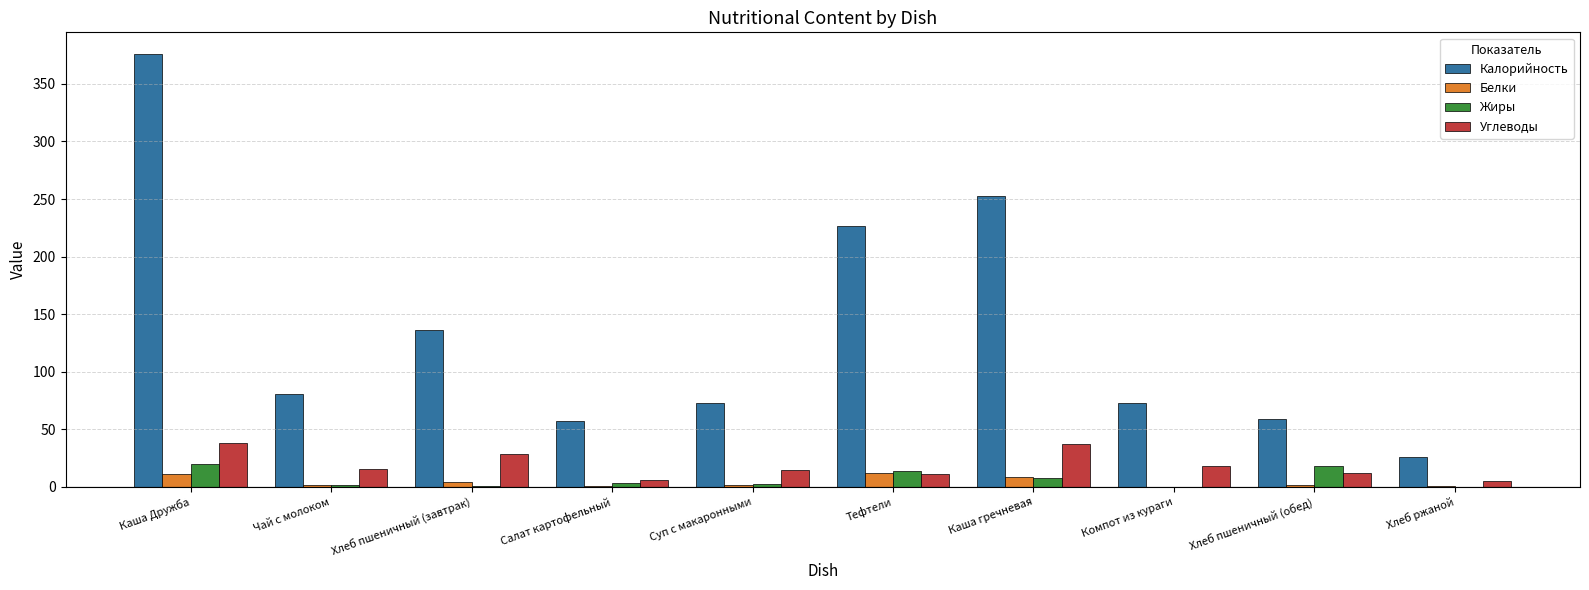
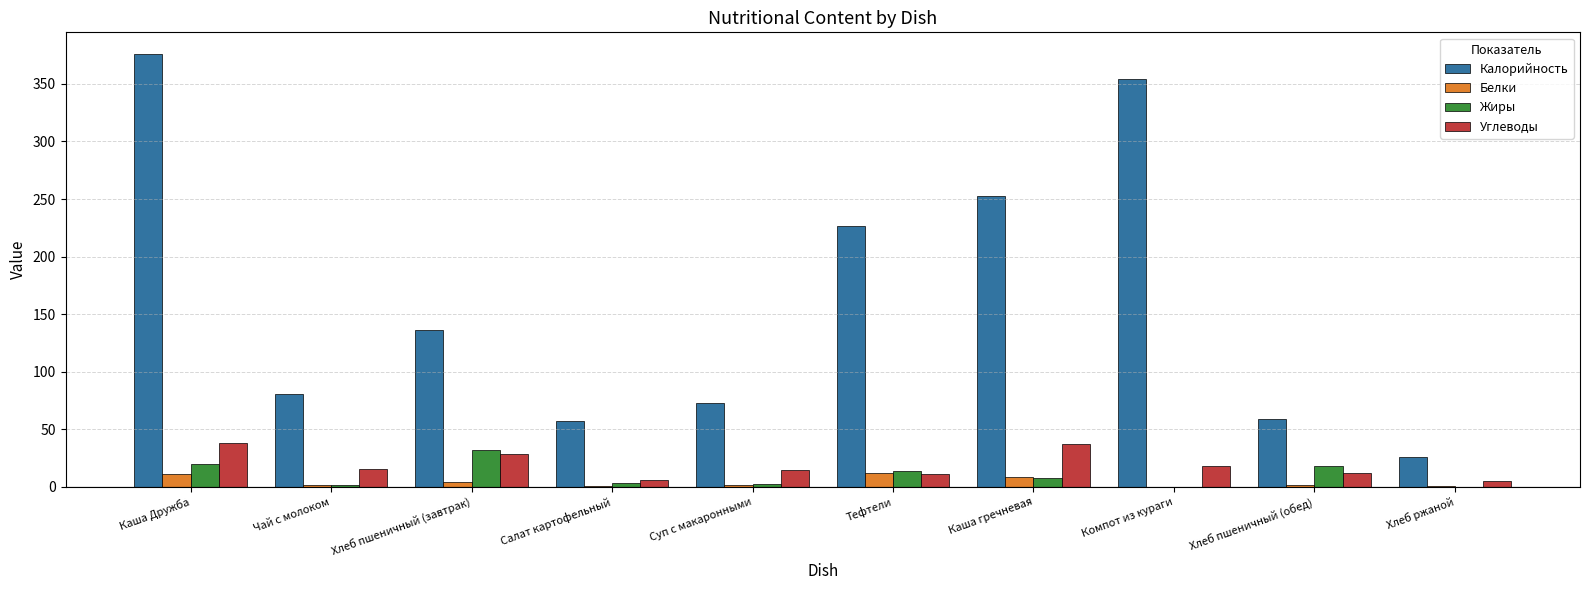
Жиры, Хлеб пшеничный (завтрак): 0 -> 32
Калорийность, Компот из кураги: 73 -> 354
